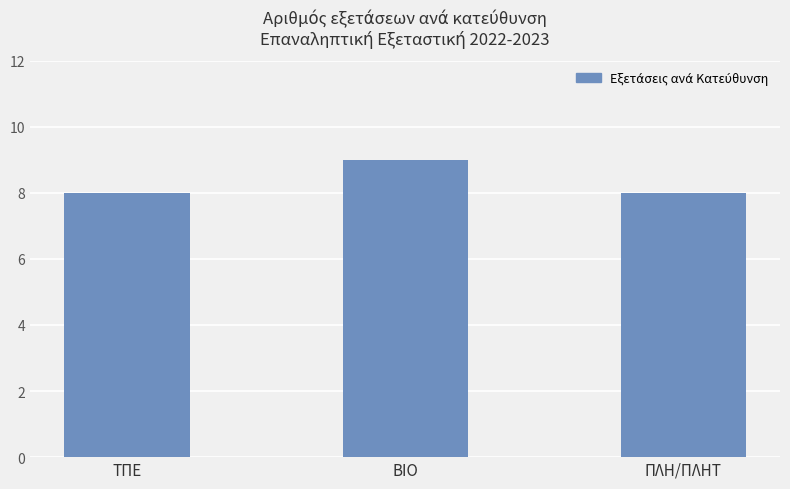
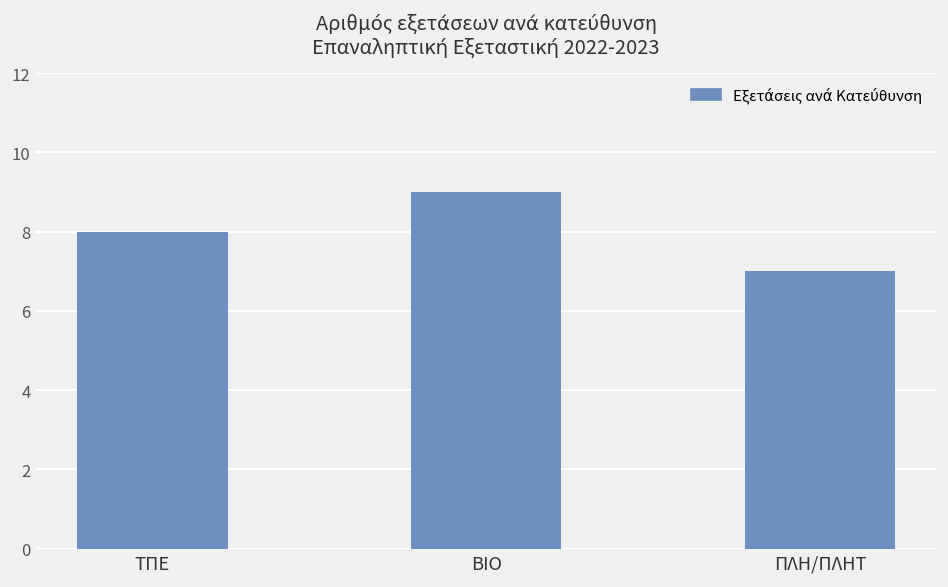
ΠΛΗ/ΠΛΗΤ: 8 -> 7
